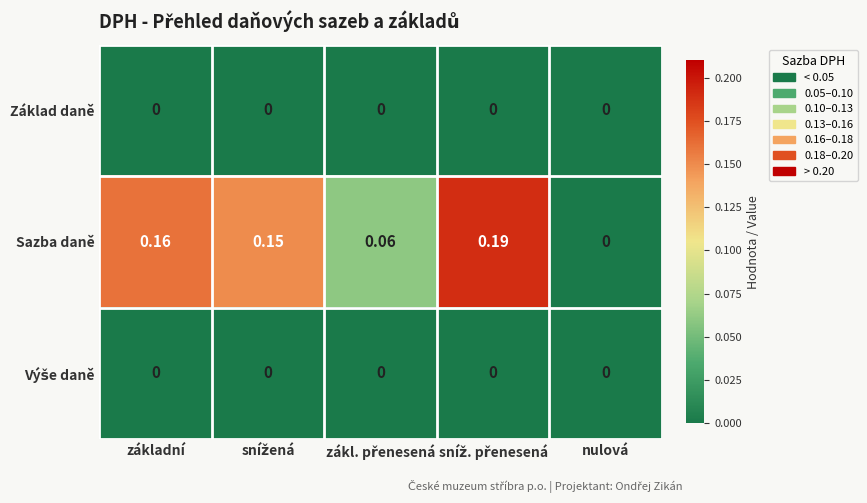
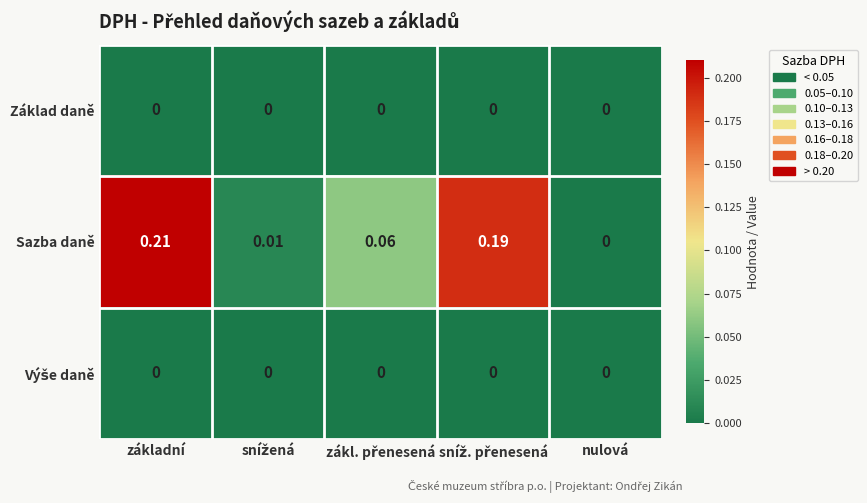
Sazba daně, základní: 0.16 -> 0.21
Sazba daně, snížená: 0.15 -> 0.01
